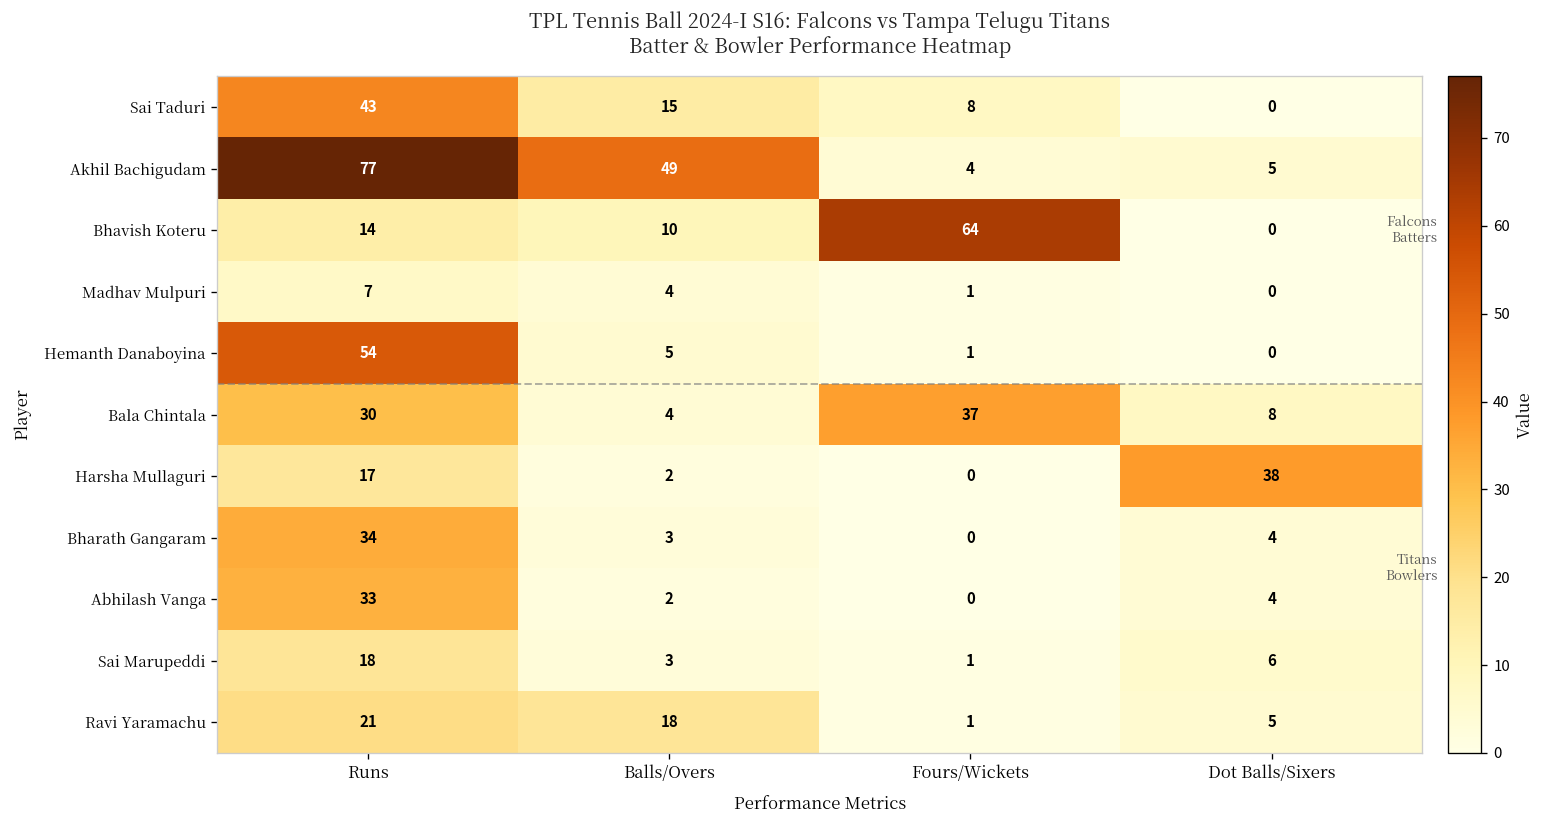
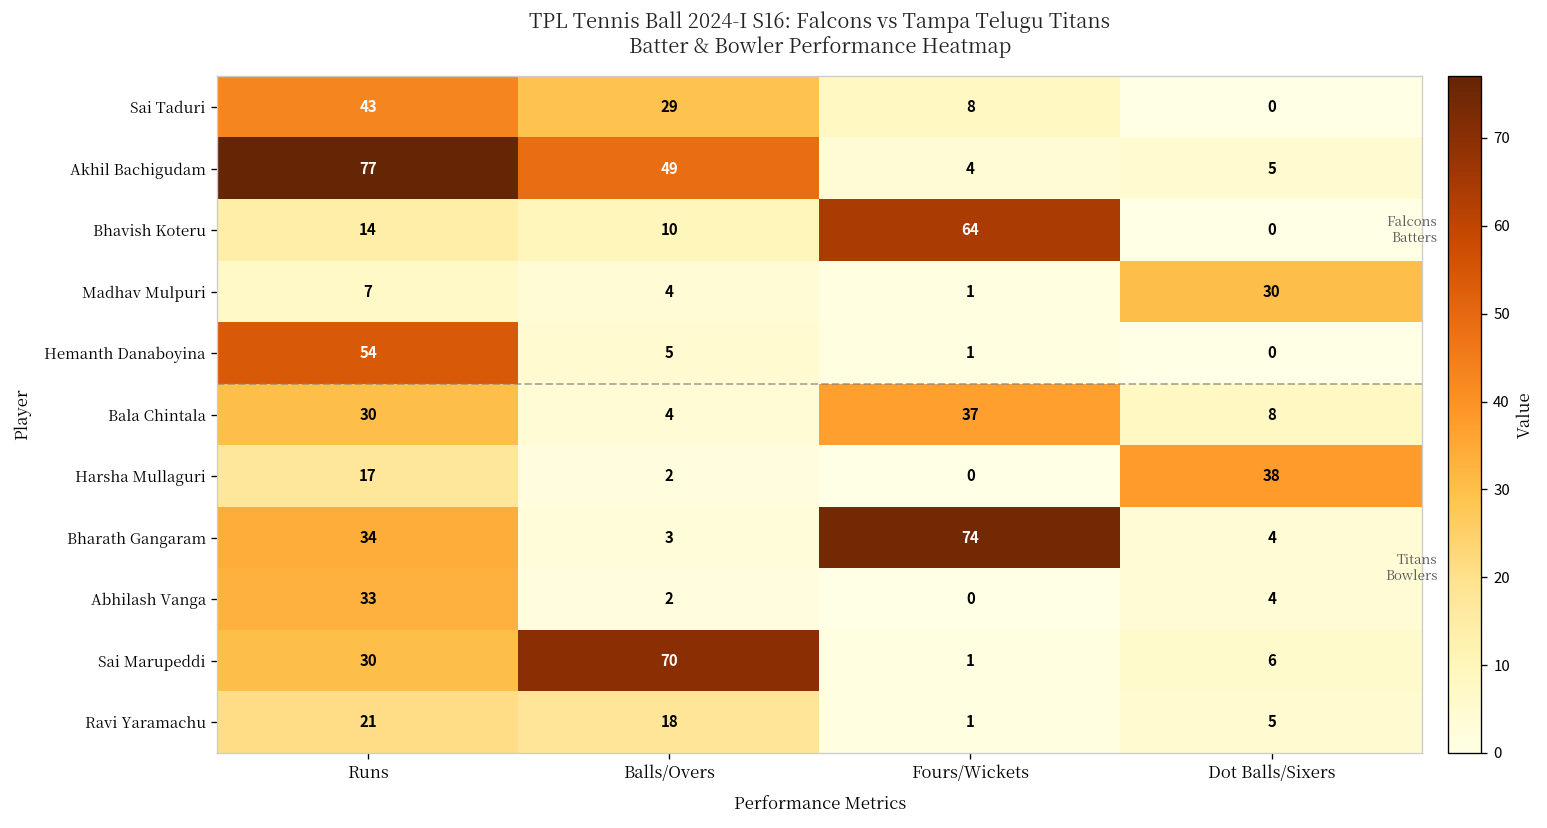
Sai Taduri, Balls/Overs: 15 -> 29
Madhav Mulpuri, Dot Balls/Sixers: 0 -> 30
Bharath Gangaram, Fours/Wickets: 0 -> 74
Sai Marupeddi, Runs: 18 -> 30
Sai Marupeddi, Balls/Overs: 3 -> 70
